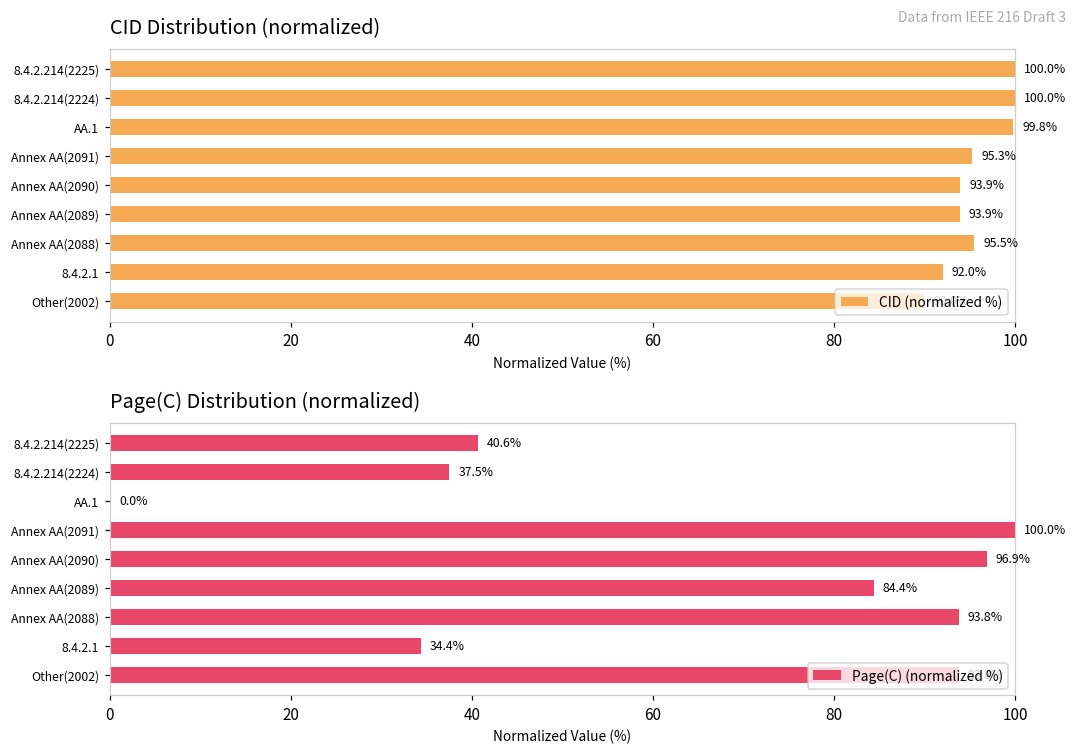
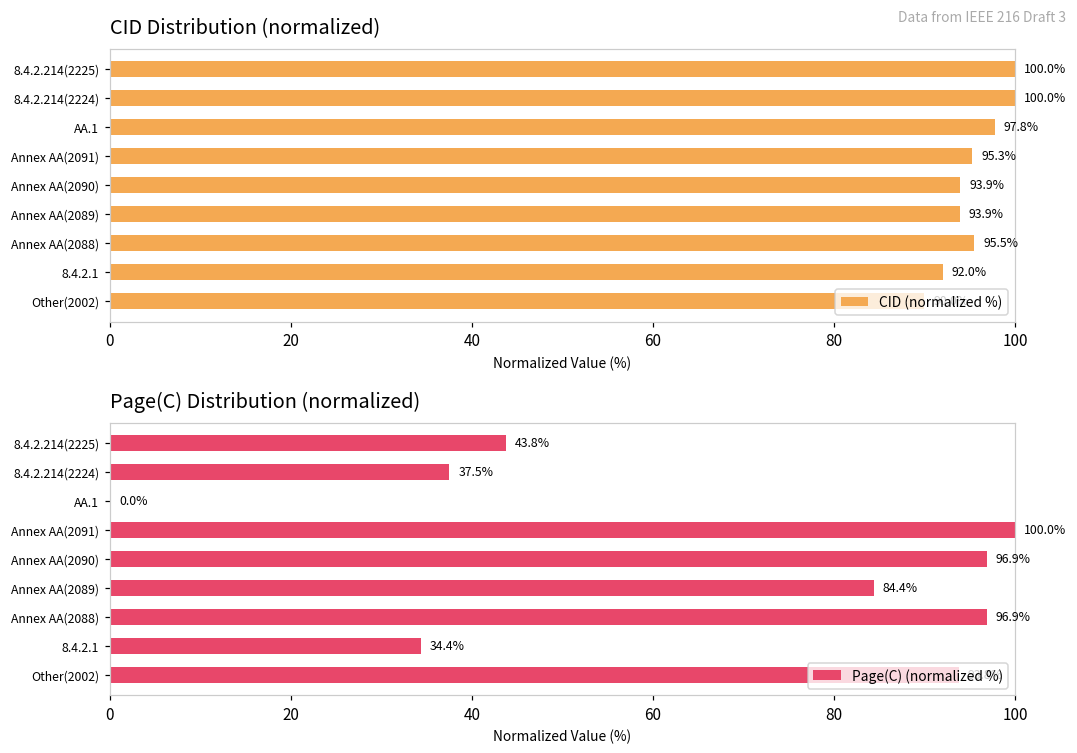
CID Distribution (normalized), AA.1: 99.8% -> 97.8%
Page(C) Distribution (normalized), 8.4.2.214(2225): 40.6% -> 43.8%
Page(C) Distribution (normalized), Annex AA(2088): 93.8% -> 96.9%
